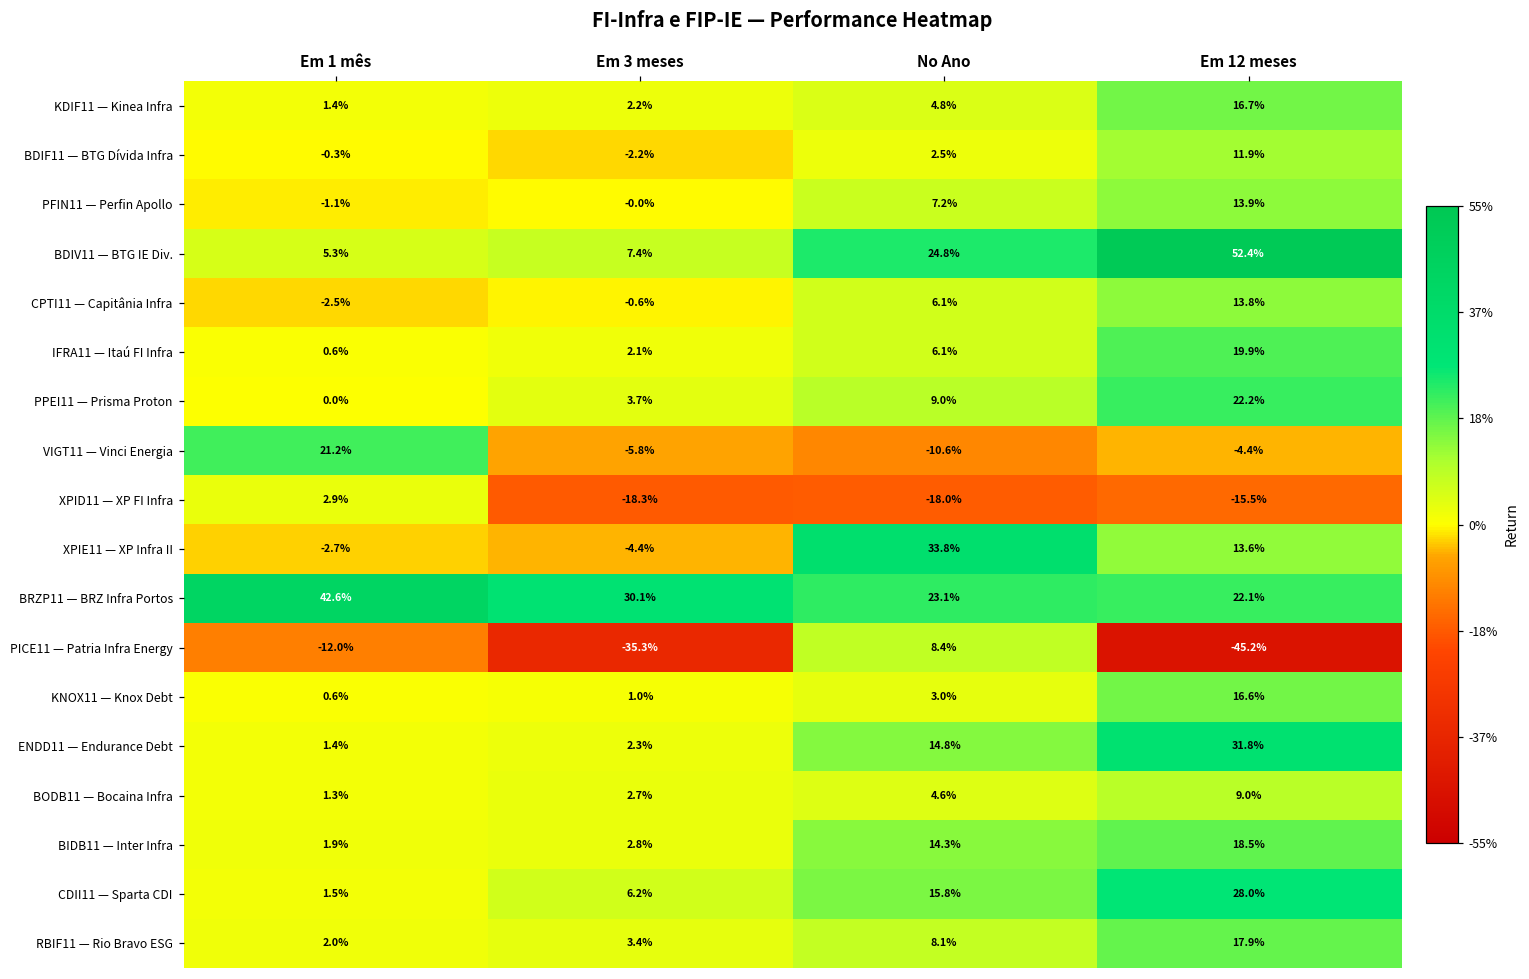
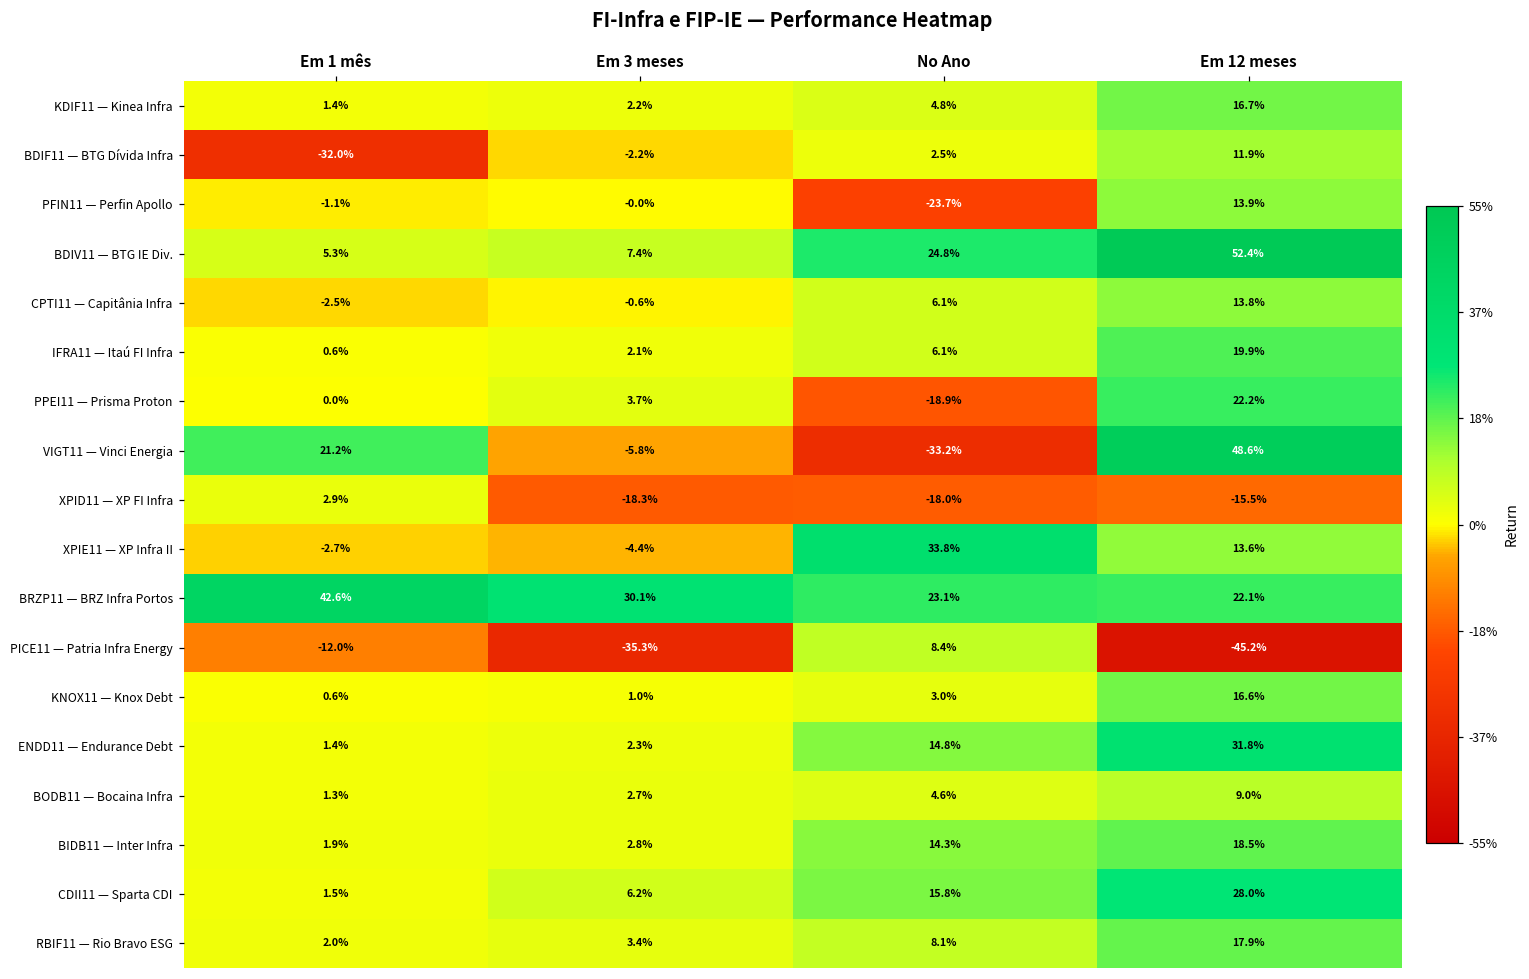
BDIF11 — BTG Dívida Infra, Em 1 mês: -0.3% -> -32.0%
PFIN11 — Perfin Apollo, No Ano: 7.2% -> -23.7%
PPEI11 — Prisma Proton, No Ano: 9.0% -> -18.9%
VIGT11 — Vinci Energia, No Ano: -10.6% -> -33.2%
VIGT11 — Vinci Energia, Em 12 meses: -4.4% -> 48.6%
